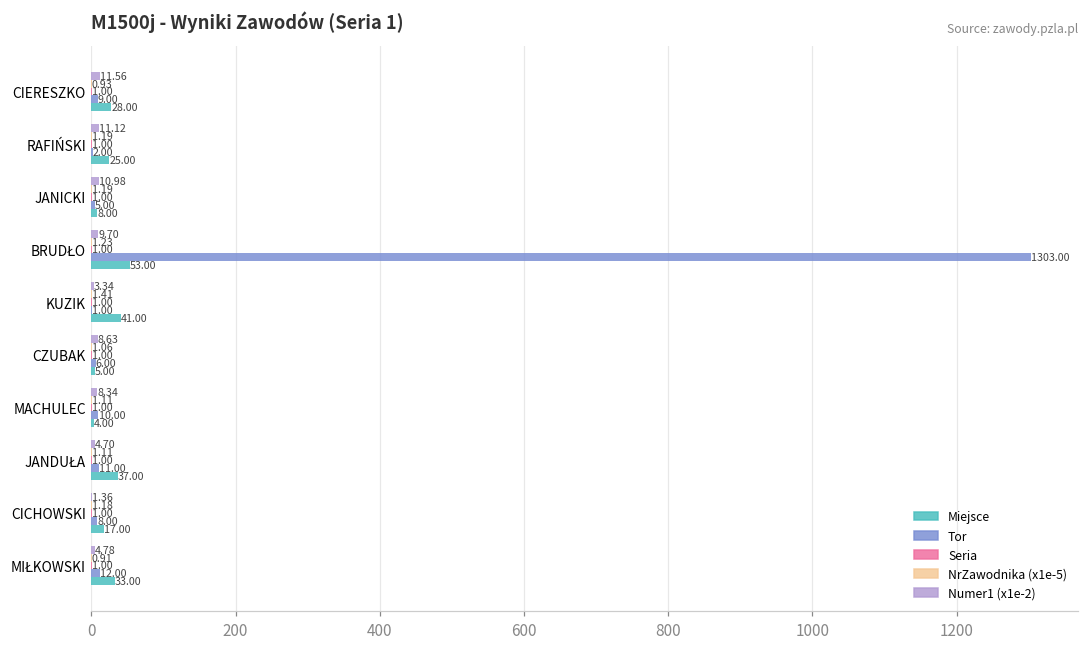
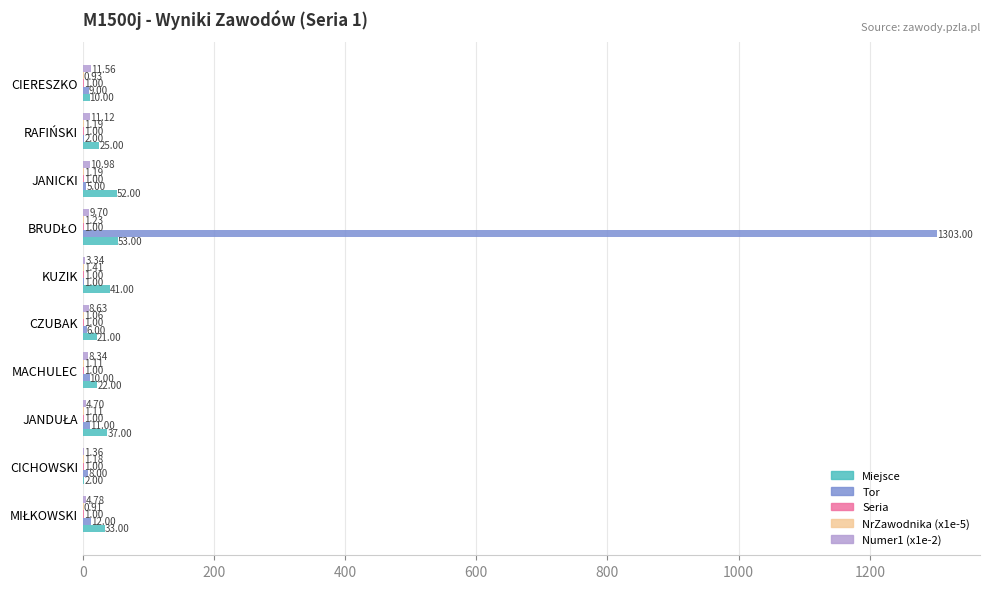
Miejsce, CIERESZKO: 28.00 -> 10.00
Miejsce, JANICKI: 8.00 -> 52.00
Miejsce, CZUBAK: 5.00 -> 21.00
Miejsce, MACHULEC: 4.00 -> 22.00
Miejsce, CICHOWSKI: 17.00 -> 2.00
